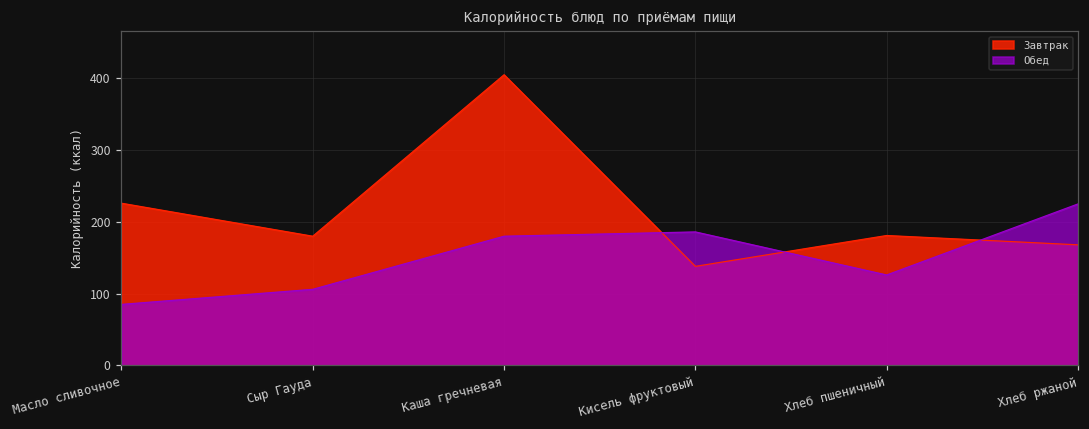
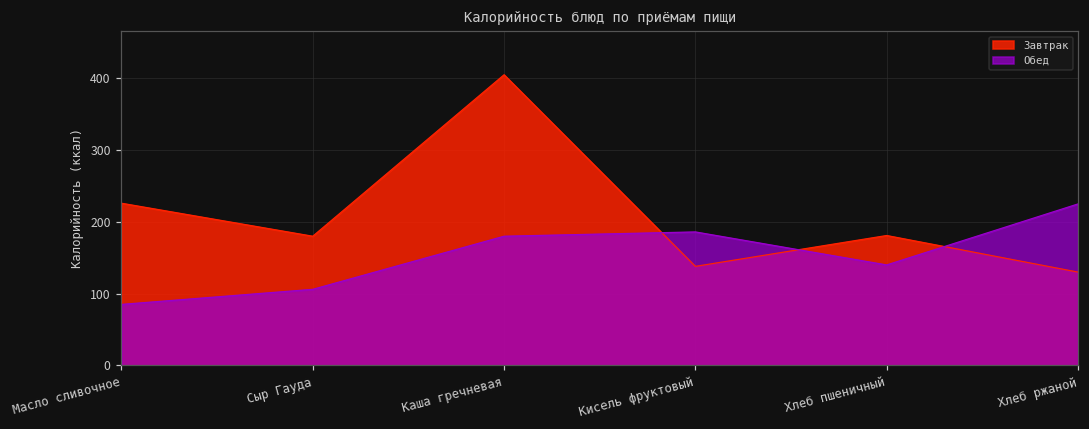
Обед, Хлеб пшеничный: 130 -> 140
Завтрак, Хлеб ржаной: 170 -> 130
